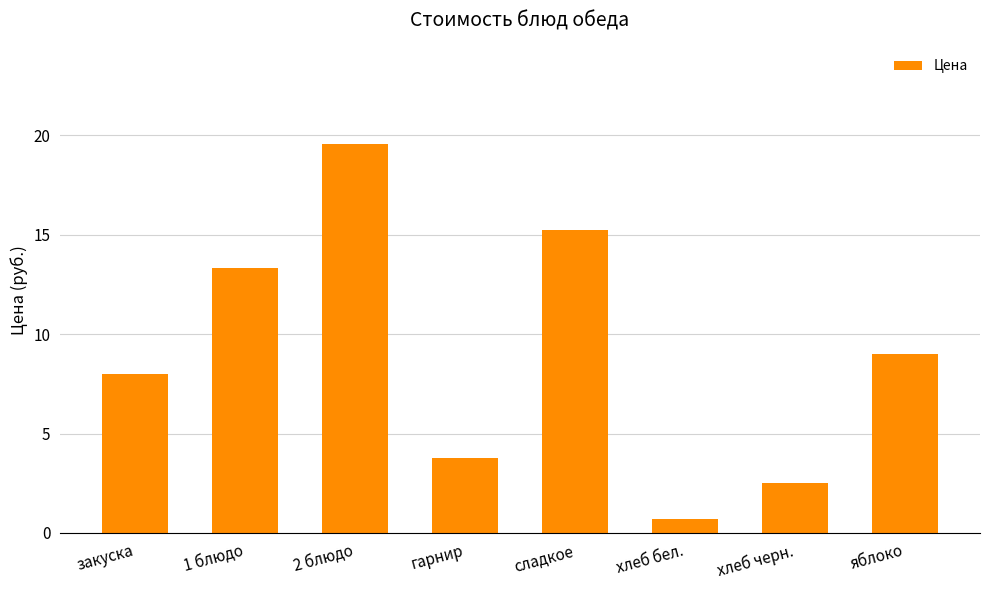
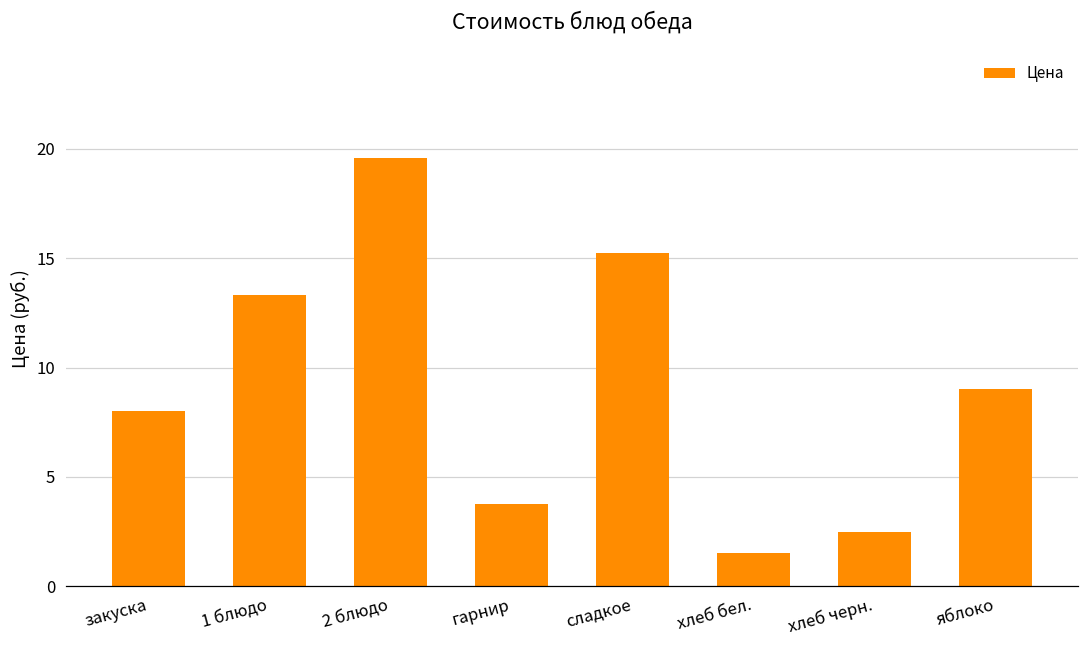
хлеб бел.: 0.7 -> 1.5
